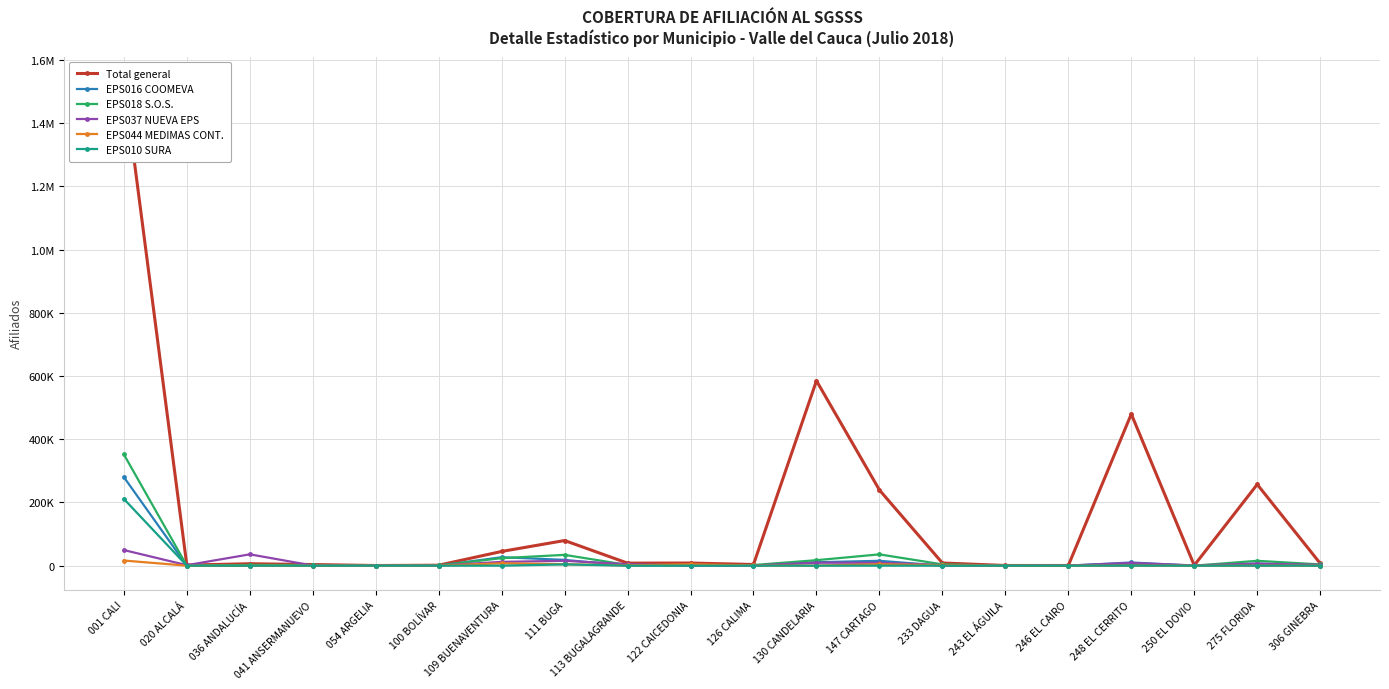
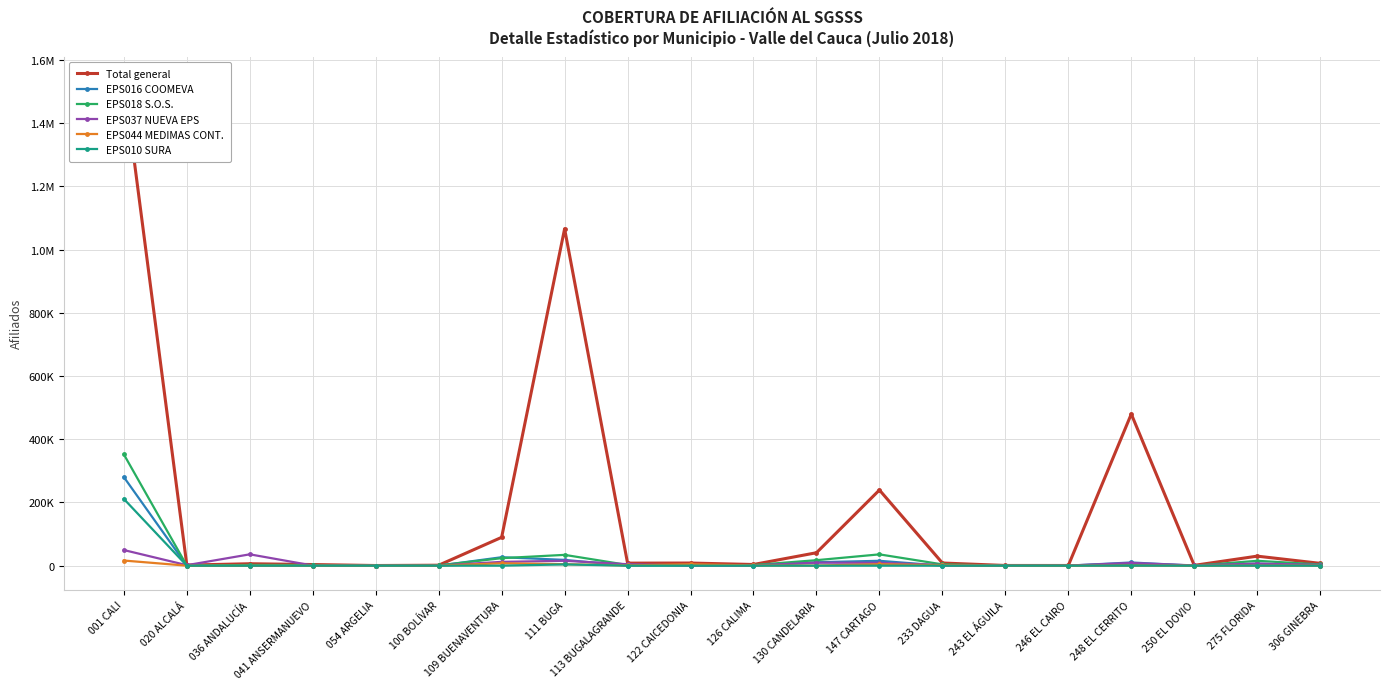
Total general, 109 BUENAVENTURA: 40000 -> 90000
Total general, 111 BUGA: 80000 -> 1070000
Total general, 130 CANDELARIA: 580000 -> 40000
Total general, 275 FLORIDA: 260000 -> 30000
